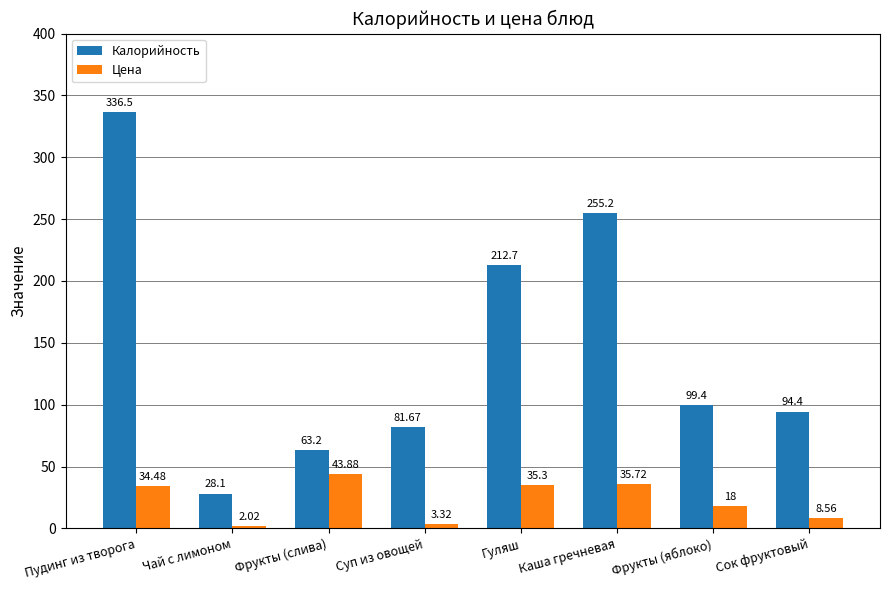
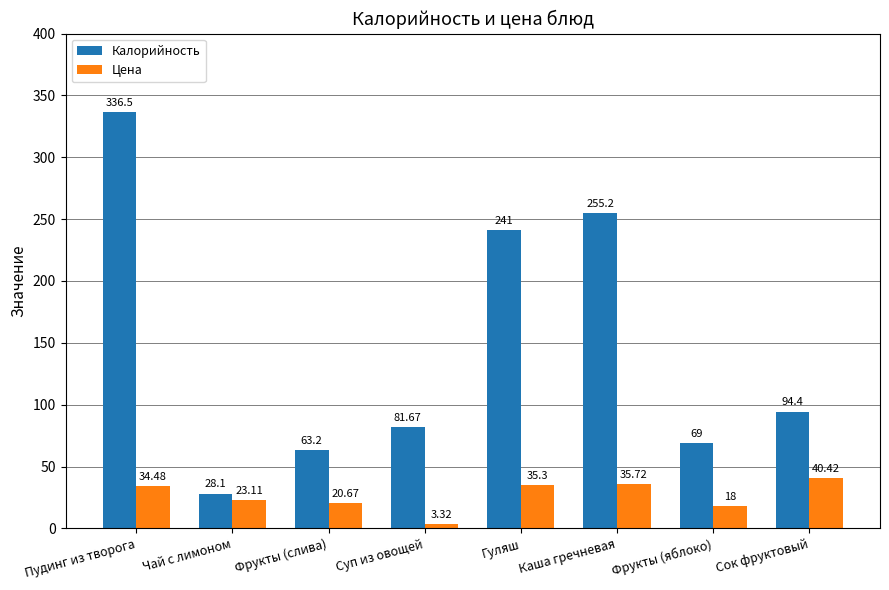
Цена, Чай с лимоном: 2.02 -> 23.11
Цена, Фрукты (слива): 43.88 -> 20.67
Калорийность, Гуляш: 212.7 -> 241
Калорийность, Фрукты (яблоко): 99.4 -> 69
Цена, Сок фруктовый: 8.56 -> 40.42
